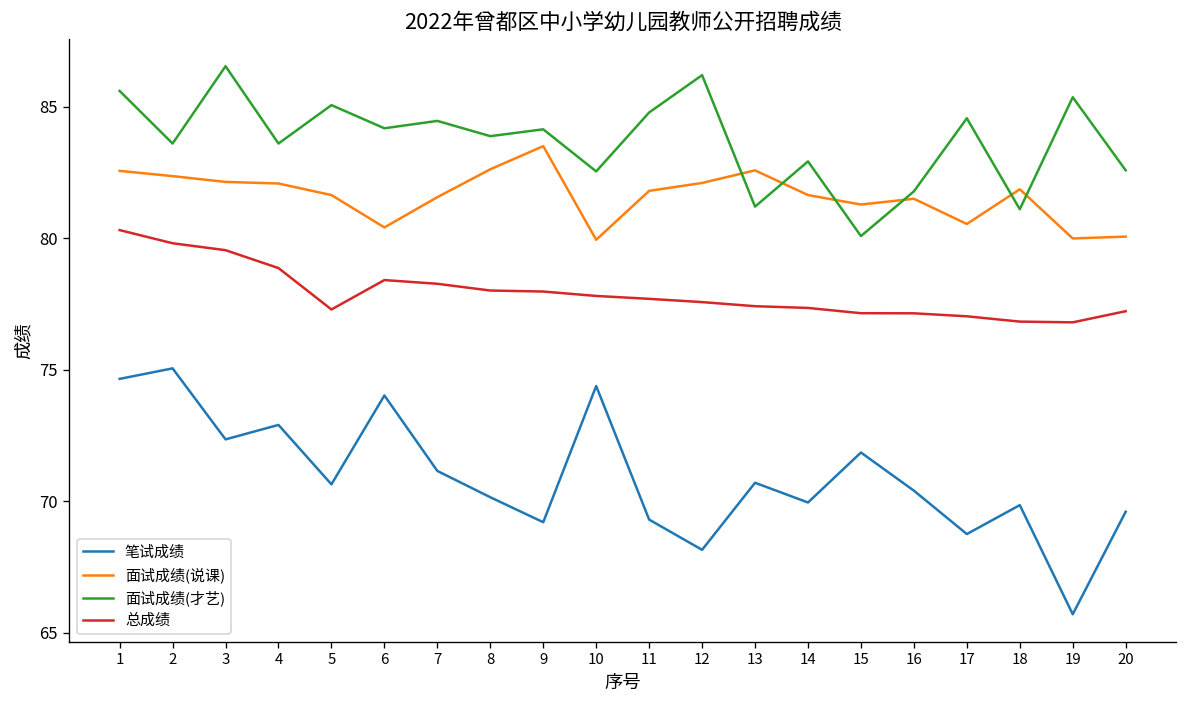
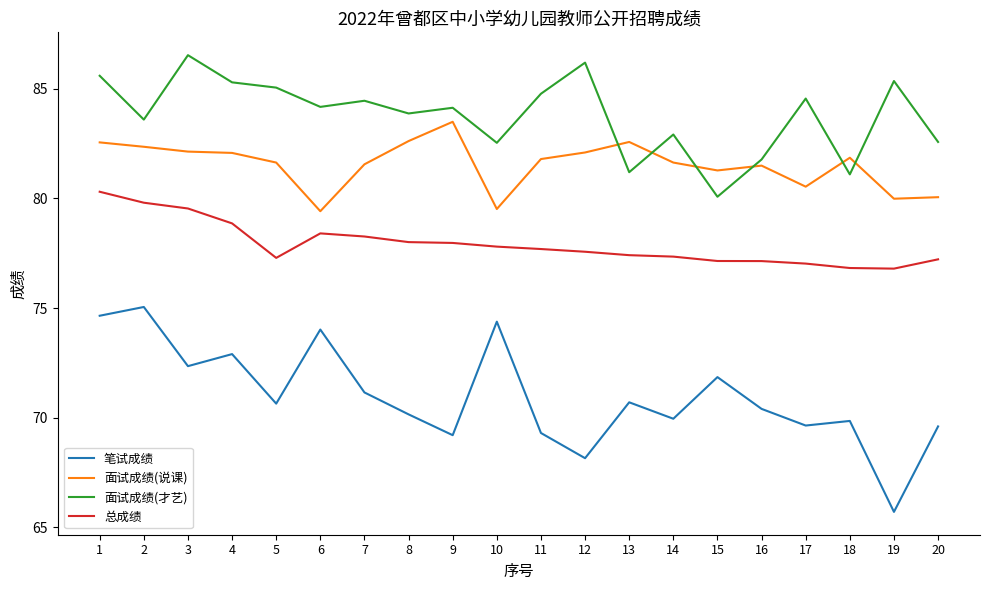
面试成绩(才艺), 4: 83.6 -> 85.3
面试成绩(说课), 6: 80.4 -> 79.4
面试成绩(说课), 10: 79.9 -> 79.5
笔试成绩, 17: 68.8 -> 69.6
